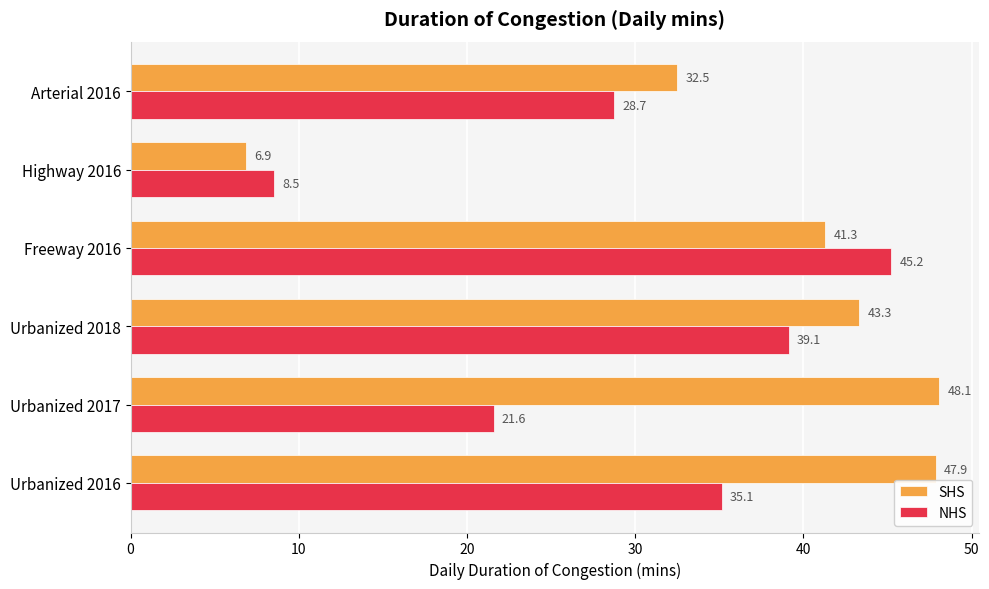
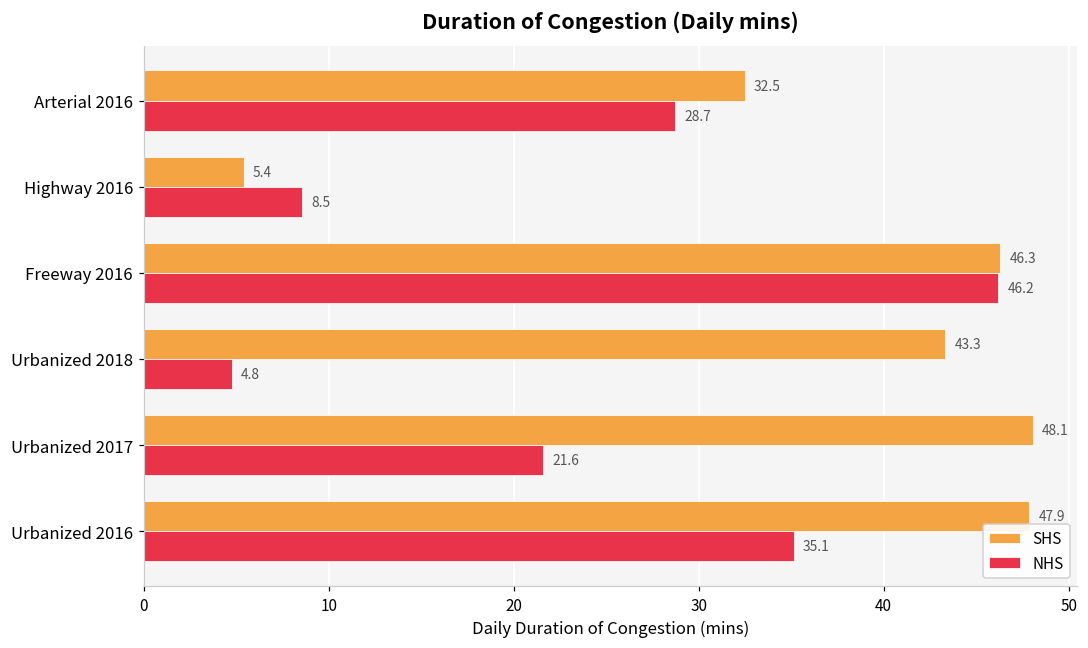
SHS, Highway 2016: 6.9 -> 5.4
SHS, Freeway 2016: 41.3 -> 46.3
NHS, Freeway 2016: 45.2 -> 46.2
NHS, Urbanized 2018: 39.1 -> 4.8
